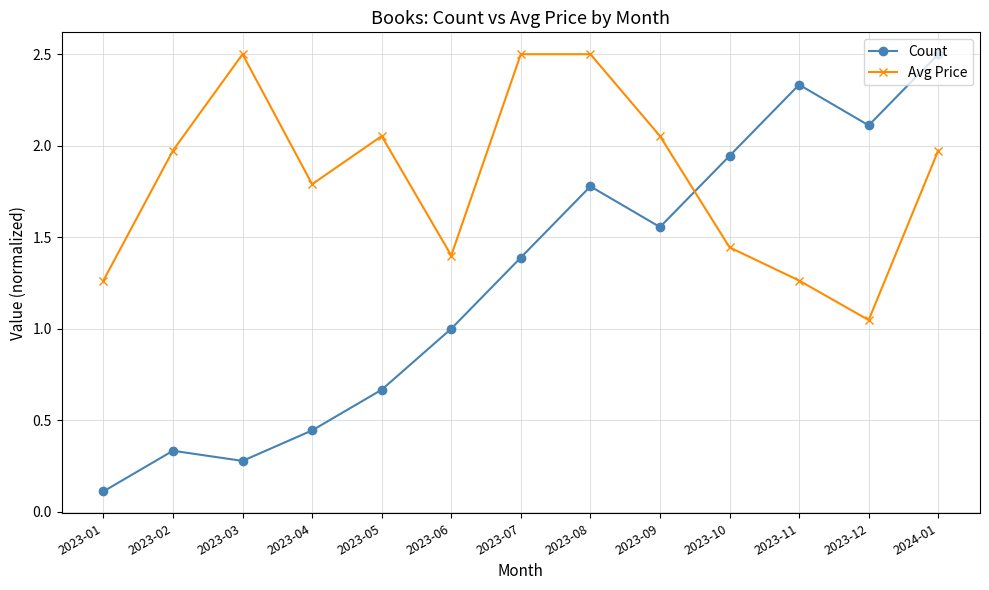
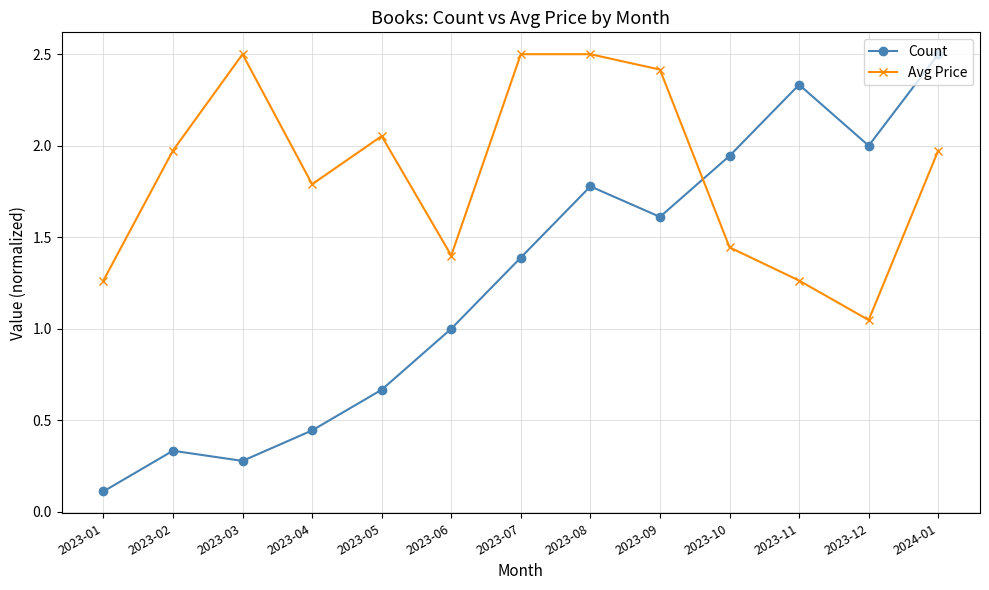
Count, 2023-09: 1.56 -> 1.61
Avg Price, 2023-09: 2.05 -> 2.42
Count, 2023-12: 2.11 -> 2.00
